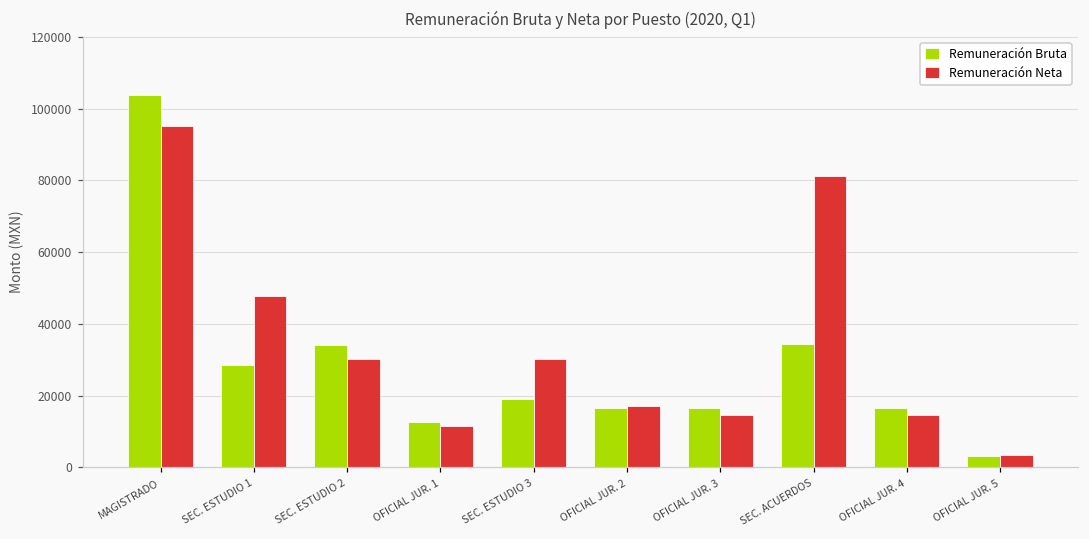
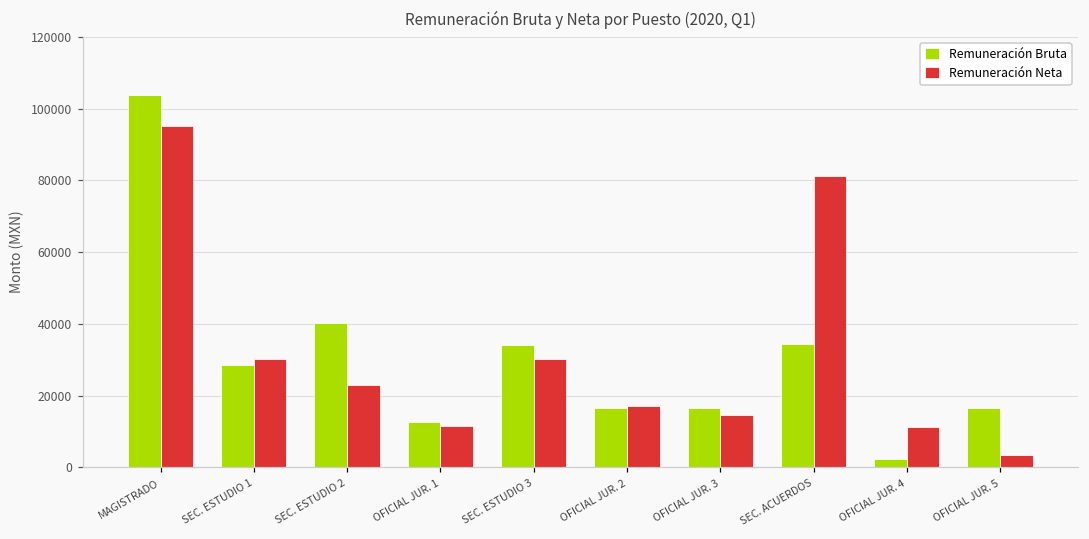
Remuneración Neta, SEC. ESTUDIO 1: 48000 -> 30000
Remuneración Bruta, SEC. ESTUDIO 2: 34000 -> 40000
Remuneración Neta, SEC. ESTUDIO 2: 30000 -> 23000
Remuneración Bruta, SEC. ESTUDIO 3: 19000 -> 34000
Remuneración Bruta, OFICIAL JUR. 4: 17000 -> 2000
Remuneración Neta, OFICIAL JUR. 4: 15000 -> 11000
Remuneración Bruta, OFICIAL JUR. 5: 3000 -> 17000
